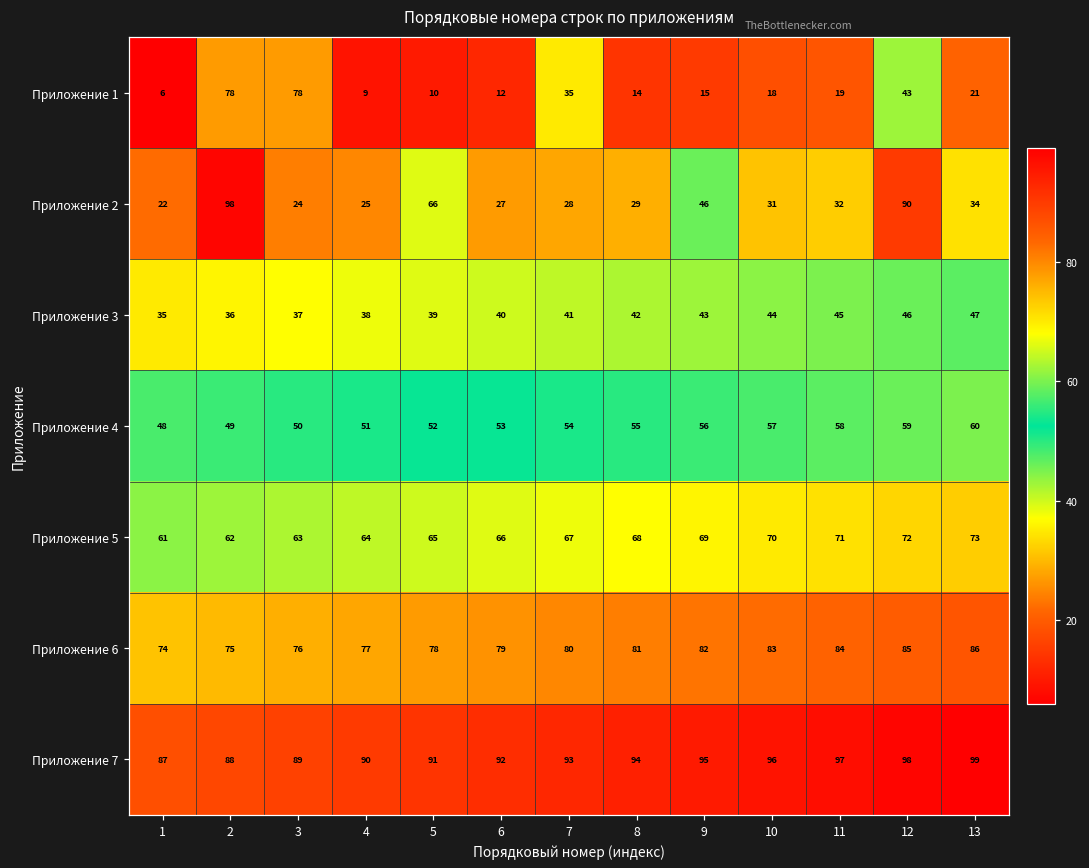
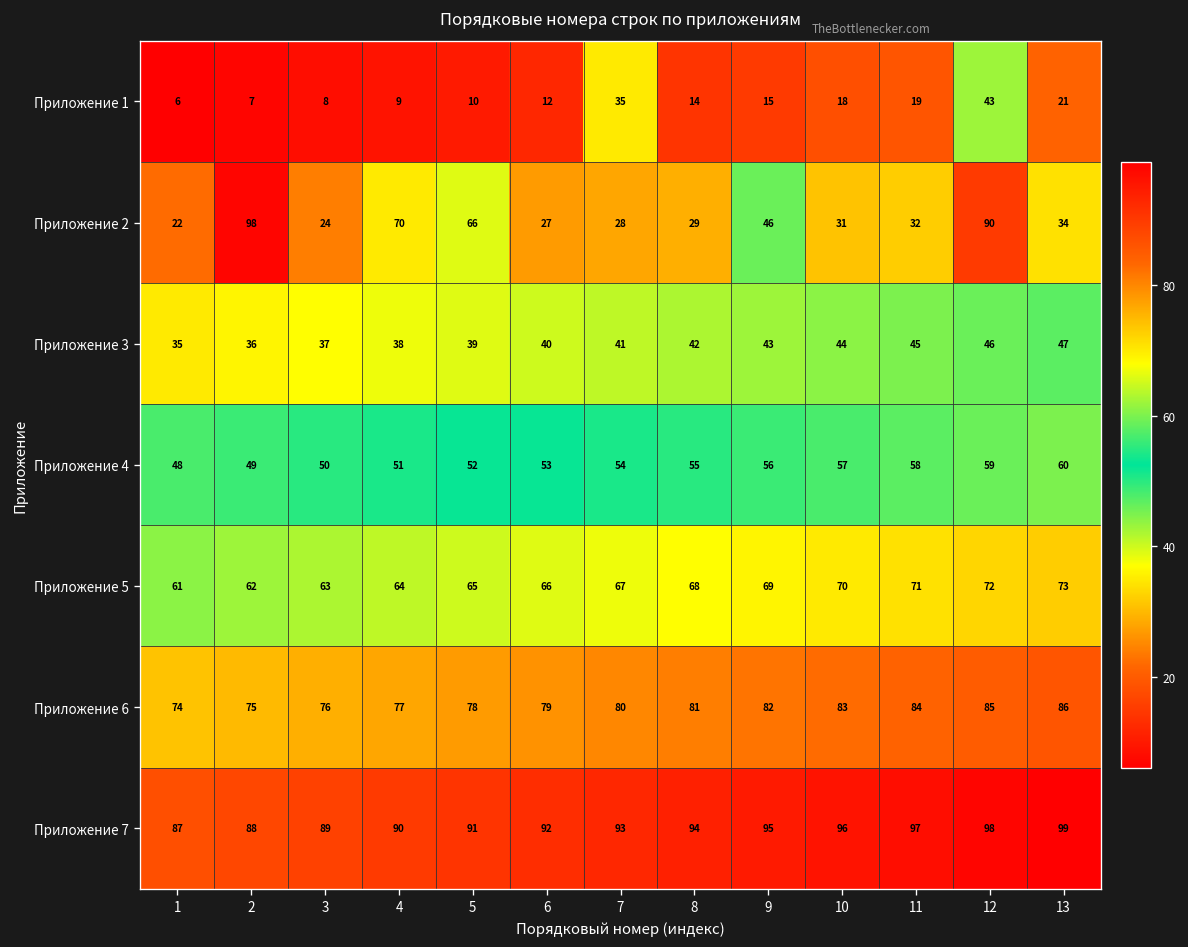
Приложение 1, 2: 78 -> 7
Приложение 1, 3: 78 -> 8
Приложение 2, 4: 25 -> 70
